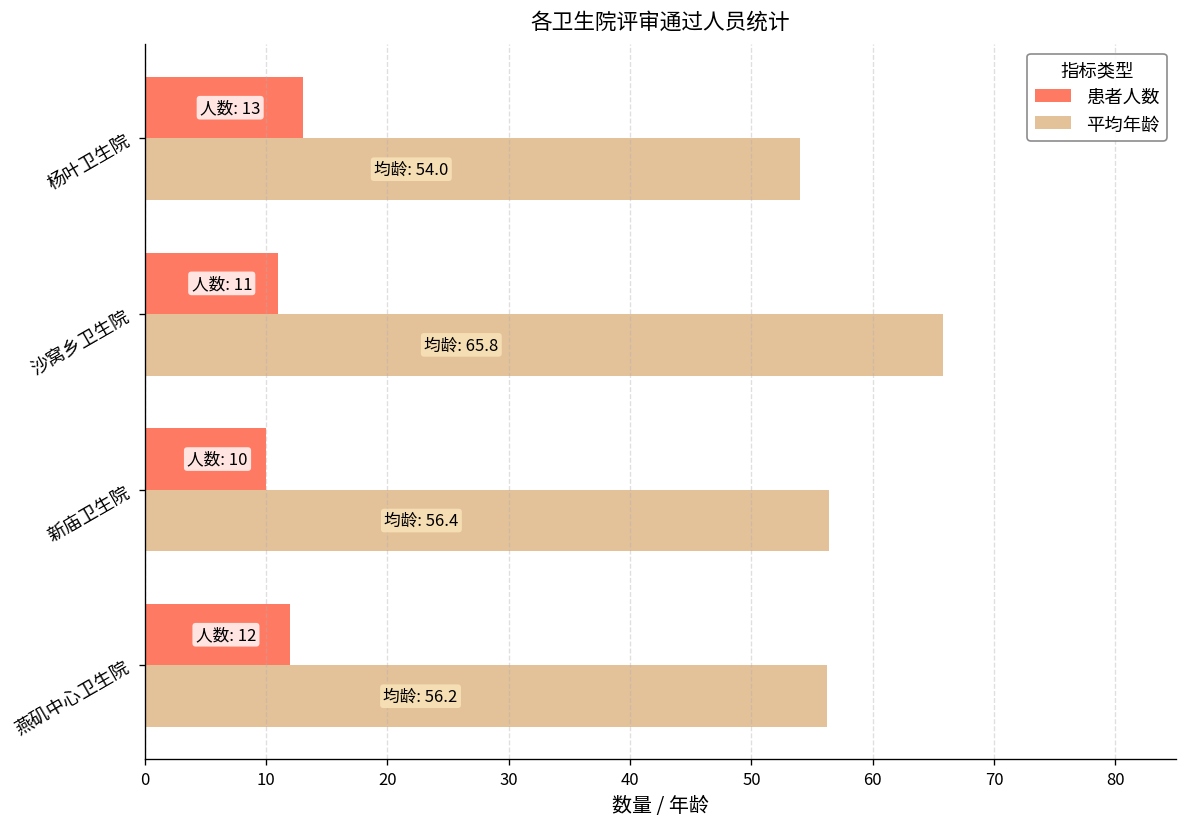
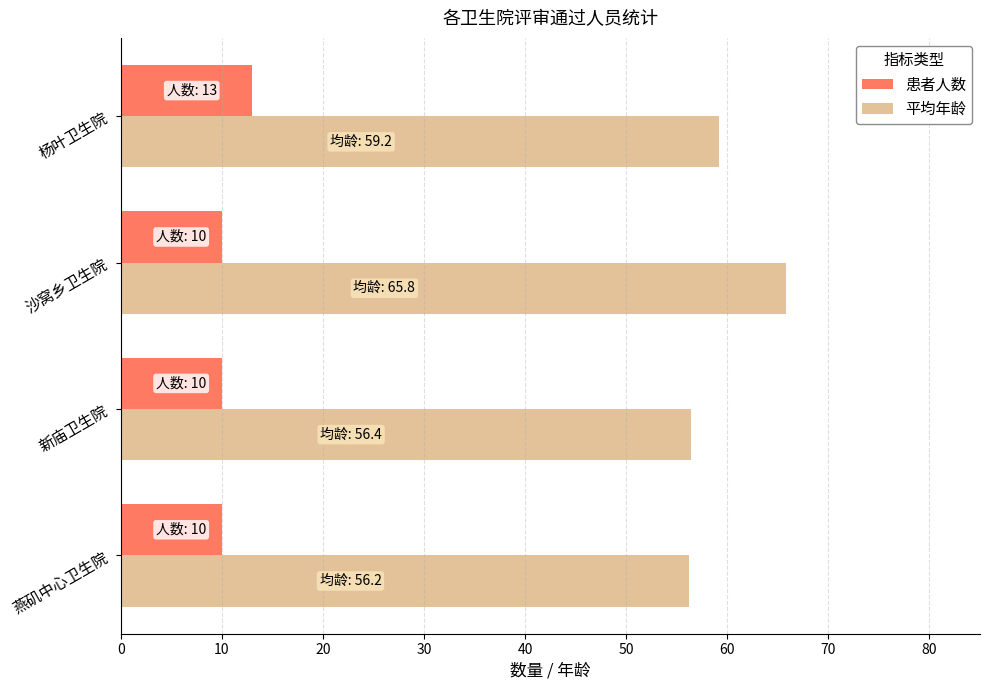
平均年龄, 杨叶卫生院: 54.0 -> 59.2
患者人数, 沙窝乡卫生院: 11 -> 10
患者人数, 燕矶中心卫生院: 12 -> 10
